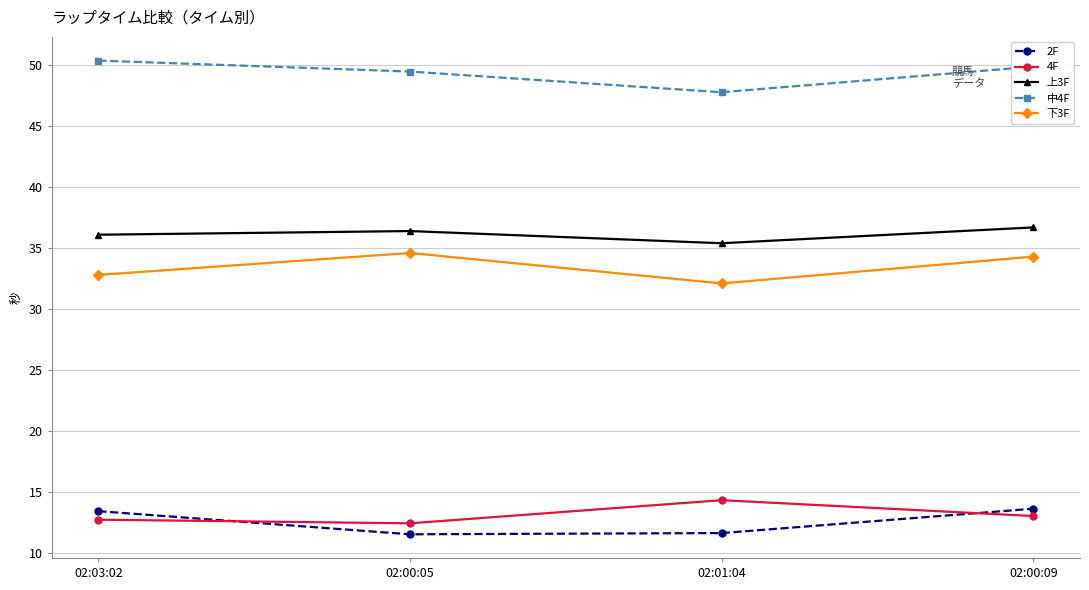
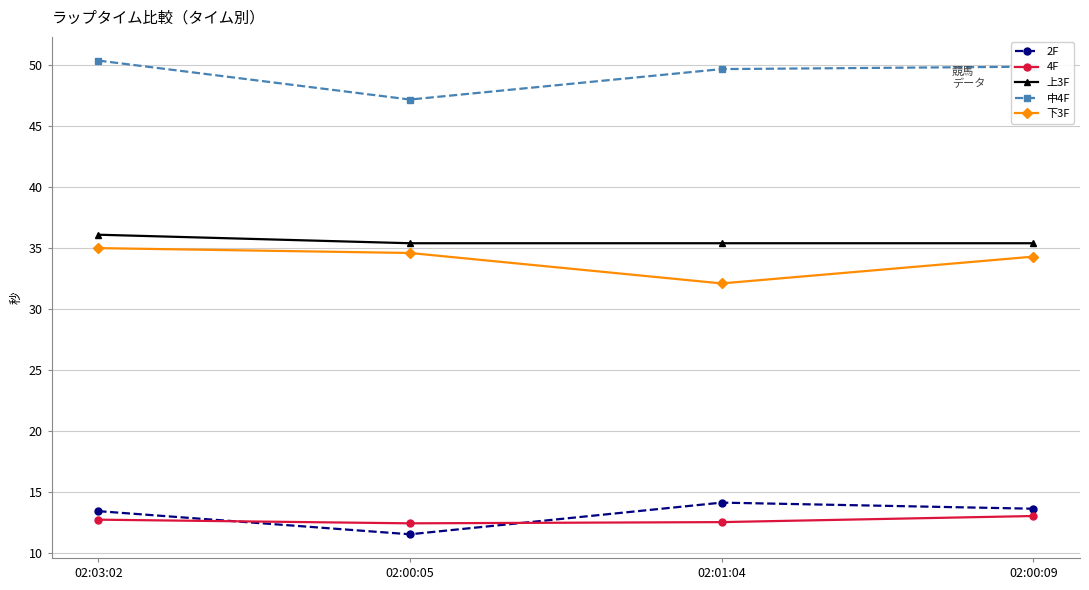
下3F, 02:03:02: 32.8 -> 35.0
上3F, 02:00:05: 36.4 -> 35.4
中4F, 02:00:05: 49.5 -> 47.2
2F, 02:01:04: 11.6 -> 14.1
4F, 02:01:04: 14.3 -> 12.5
中4F, 02:01:04: 47.8 -> 49.7
上3F, 02:00:09: 36.7 -> 35.4
